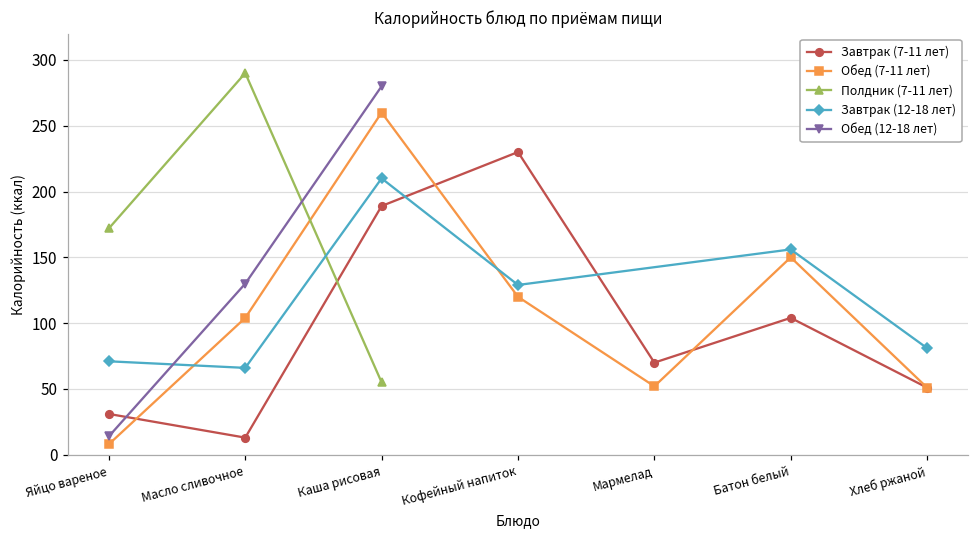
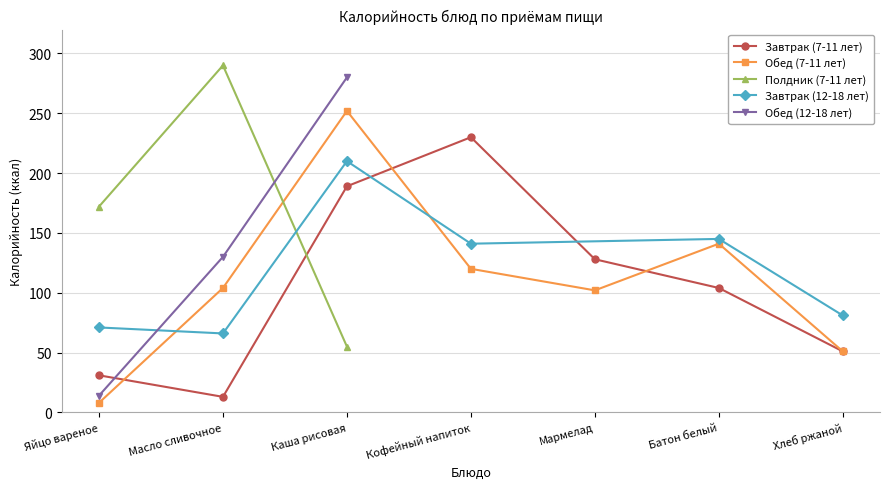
Обед (7-11 лет), Каша рисовая: 260 -> 252
Завтрак (12-18 лет), Кофейный напиток: 129 -> 141
Завтрак (7-11 лет), Мармелад: 70 -> 128
Обед (7-11 лет), Мармелад: 52 -> 102
Обед (7-11 лет), Батон белый: 150 -> 141
Завтрак (12-18 лет), Батон белый: 156 -> 145
